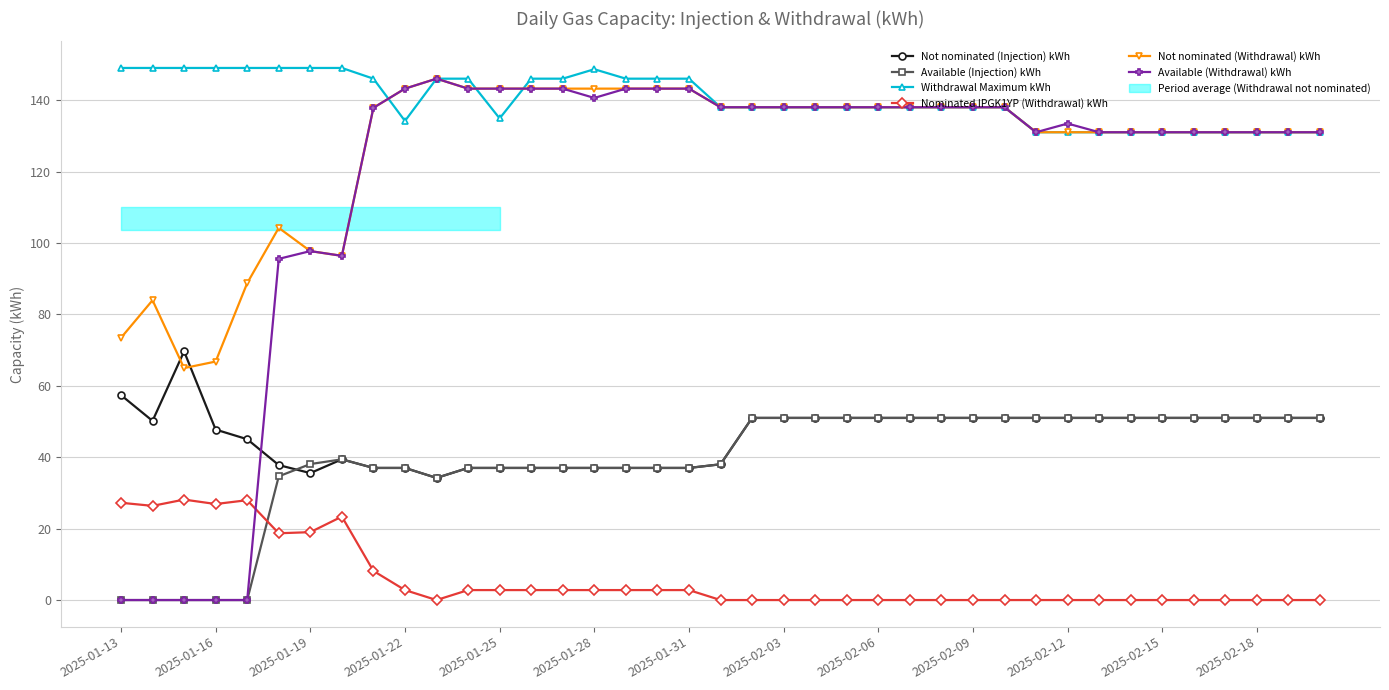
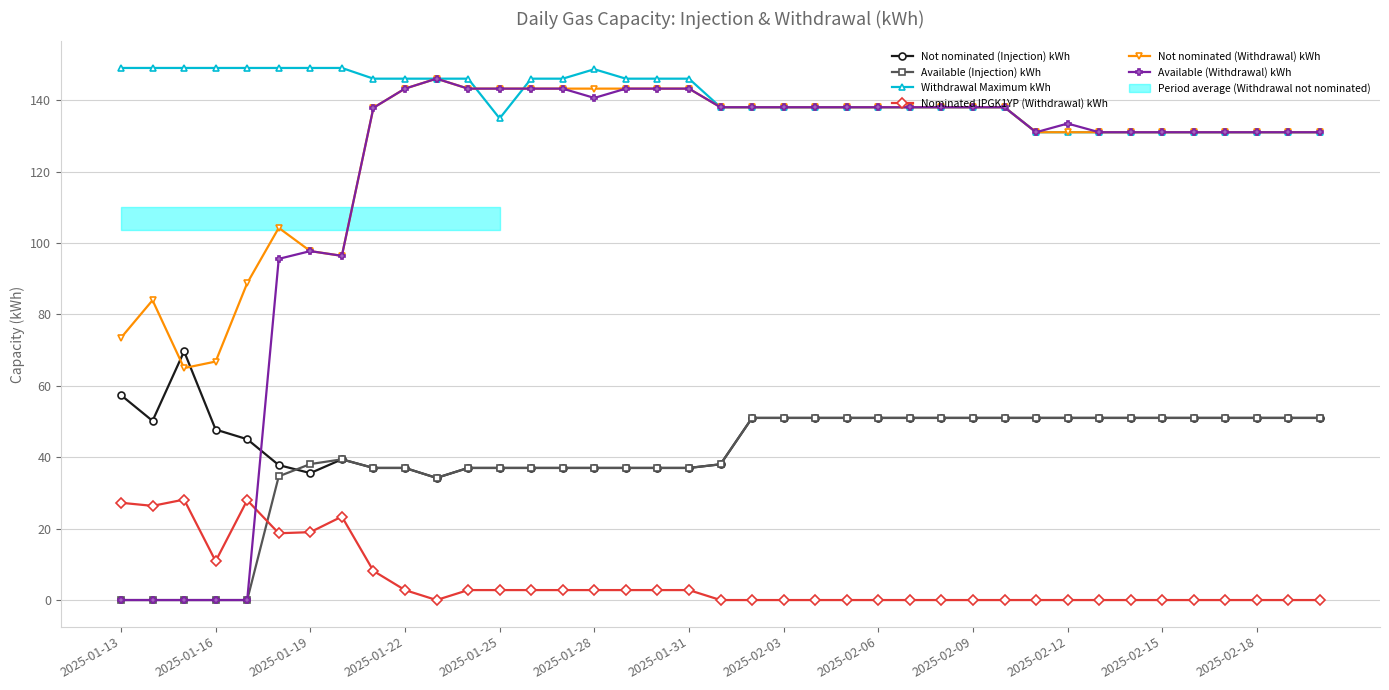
Nominated IPGK1YP (Withdrawal) kWh, 2025-01-16: 27 -> 11
Withdrawal Maximum kWh, 2025-01-22: 134 -> 146
